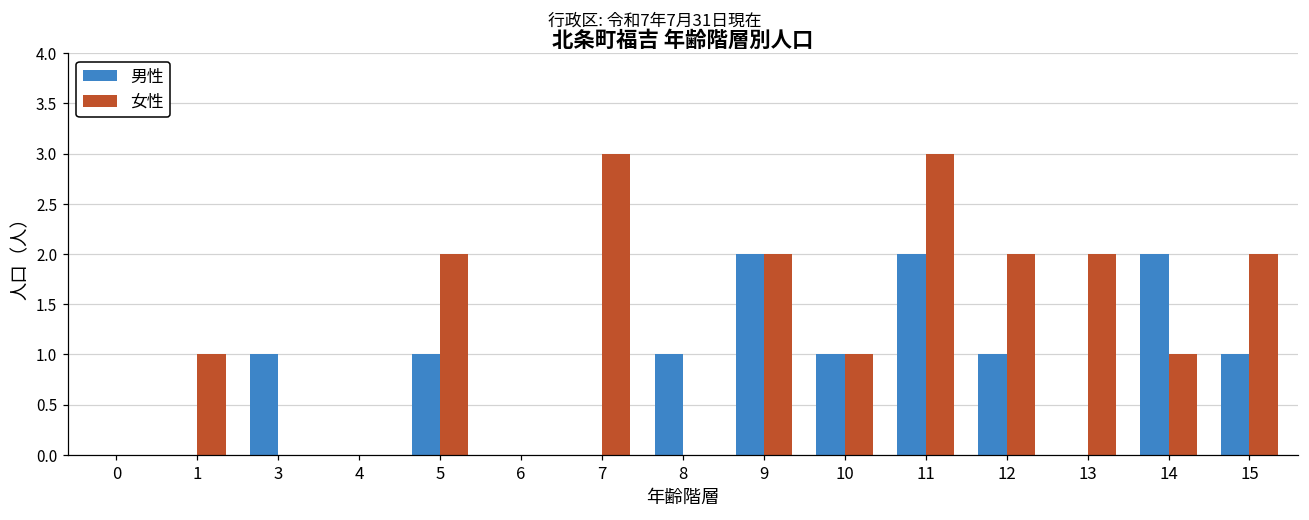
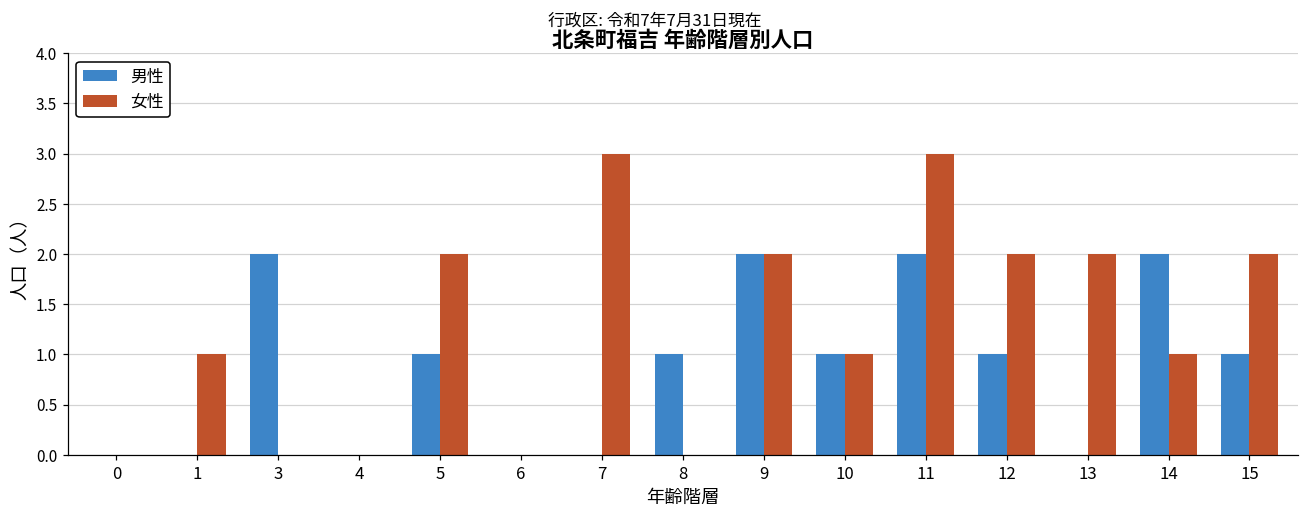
男性, 3: 1 -> 2
